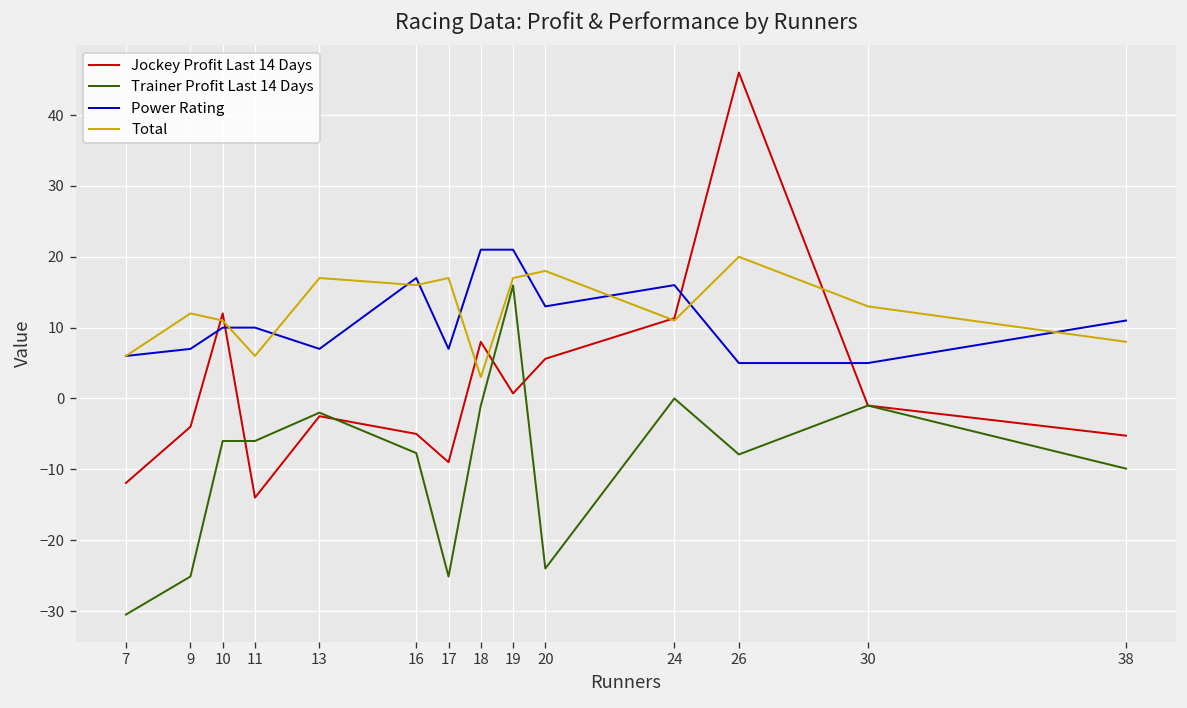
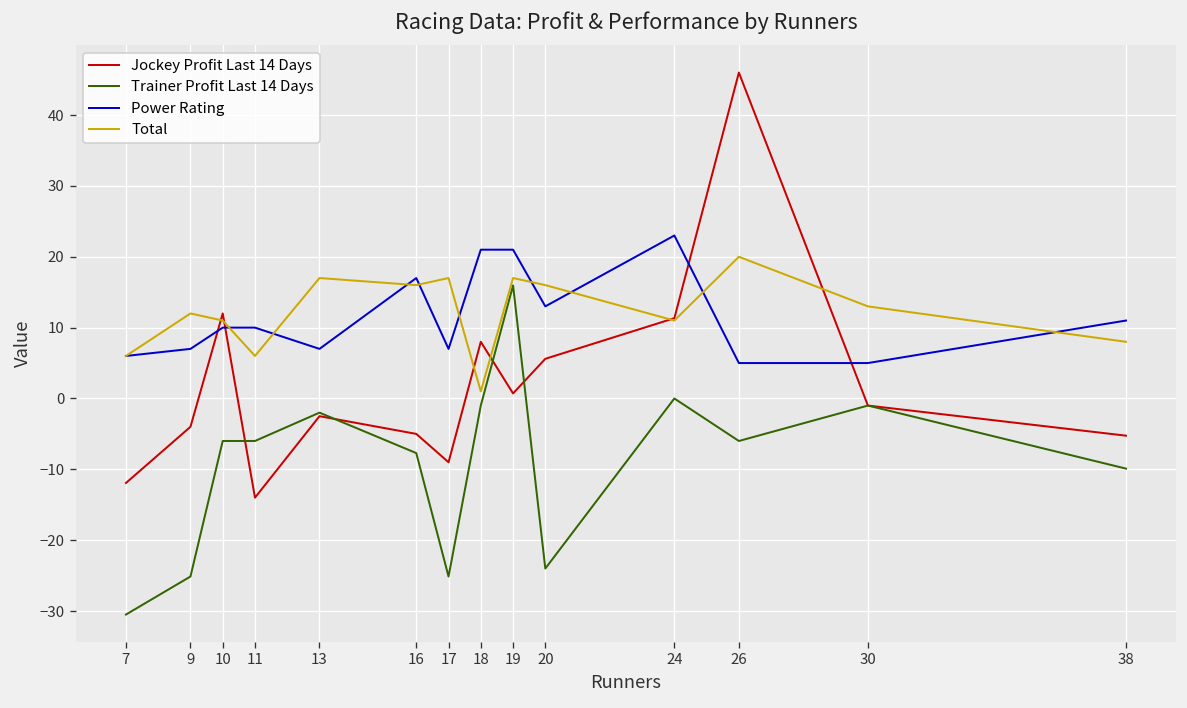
Total, 18: 3 -> 1
Total, 20: 18 -> 16
Power Rating, 24: 16 -> 23
Trainer Profit Last 14 Days, 26: -8 -> -6
